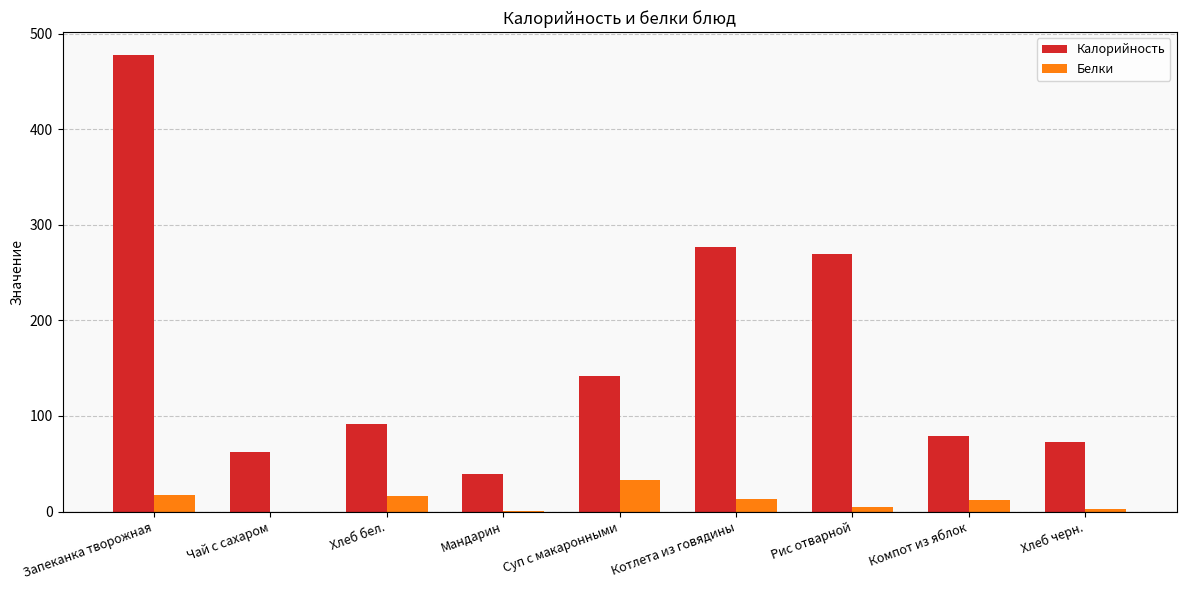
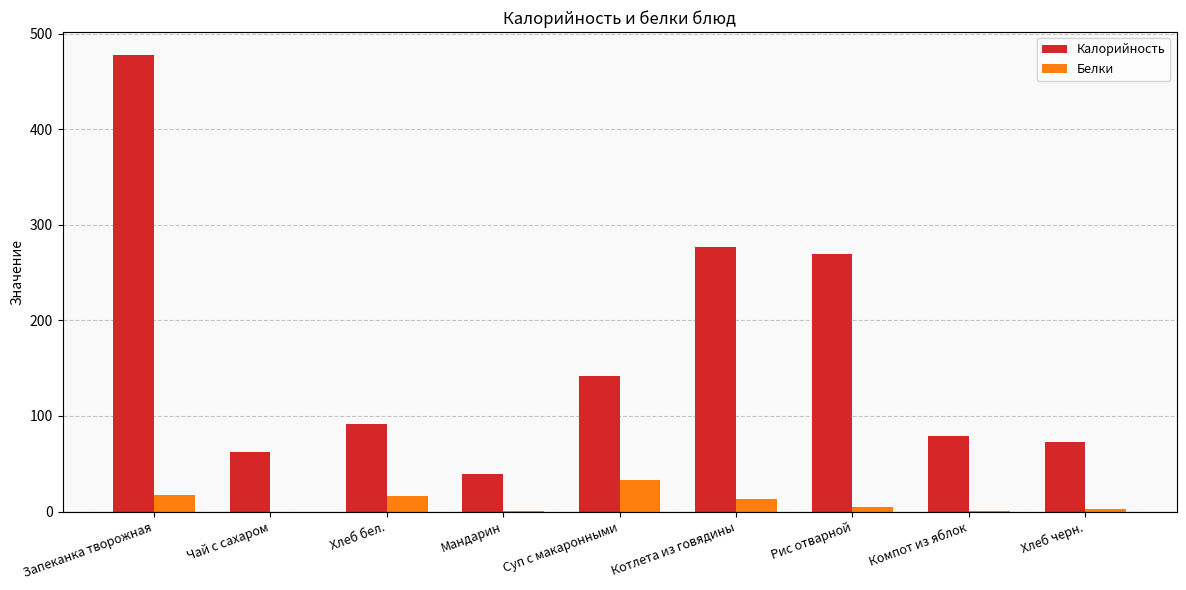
Белки, Компот из яблок: 10 -> 0
